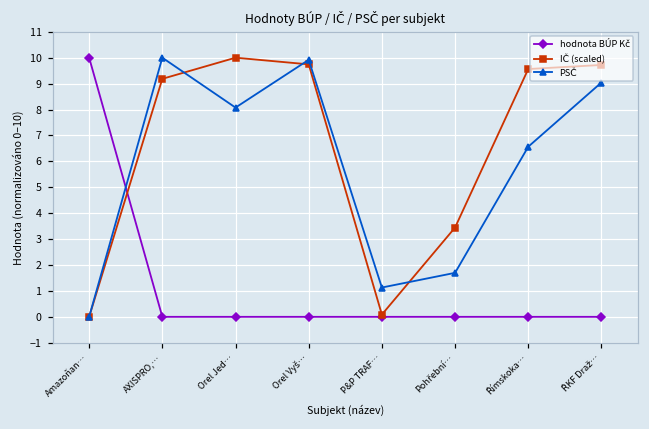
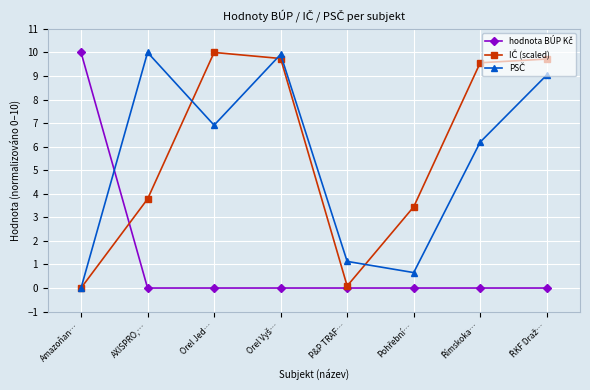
IČ (scaled), AXISPRO,…: 9.2 -> 3.8
PSČ, Orel Jed…: 8.1 -> 6.9
PSČ, Pohřební…: 1.7 -> 0.7
PSČ, Římskoka…: 6.6 -> 6.2
